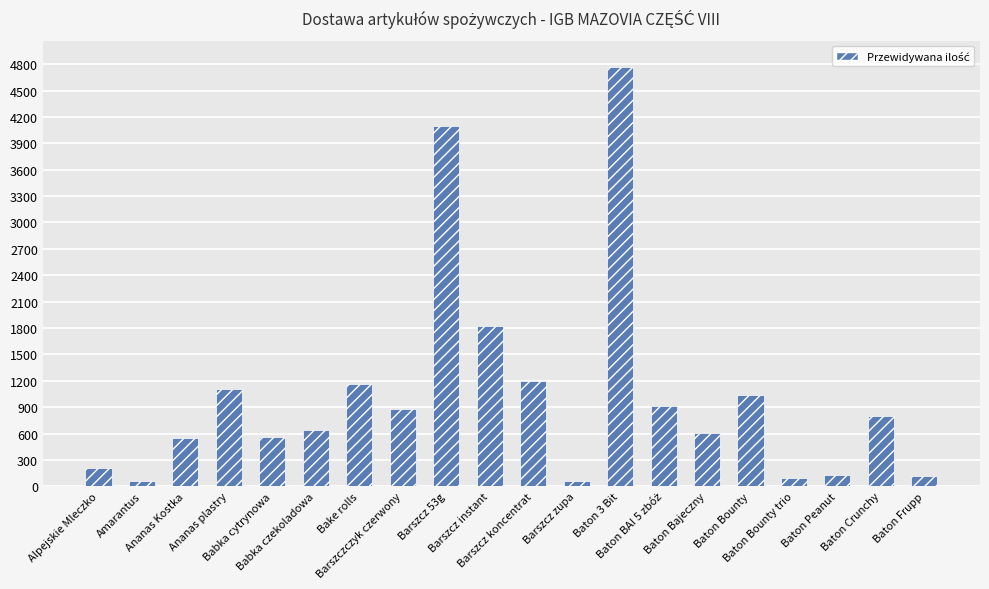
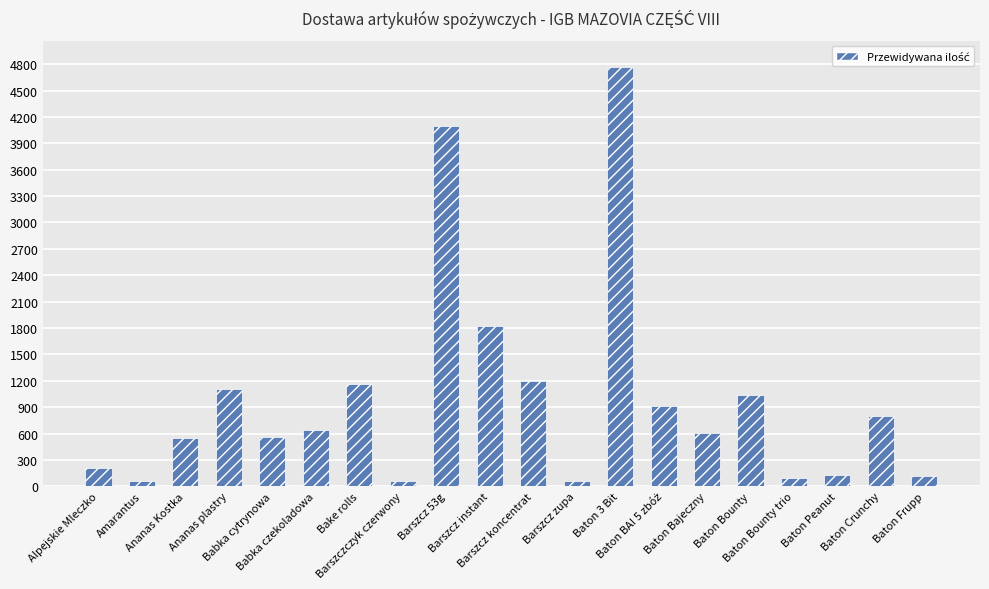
Barszczczyk czerwony: 900 -> 100
